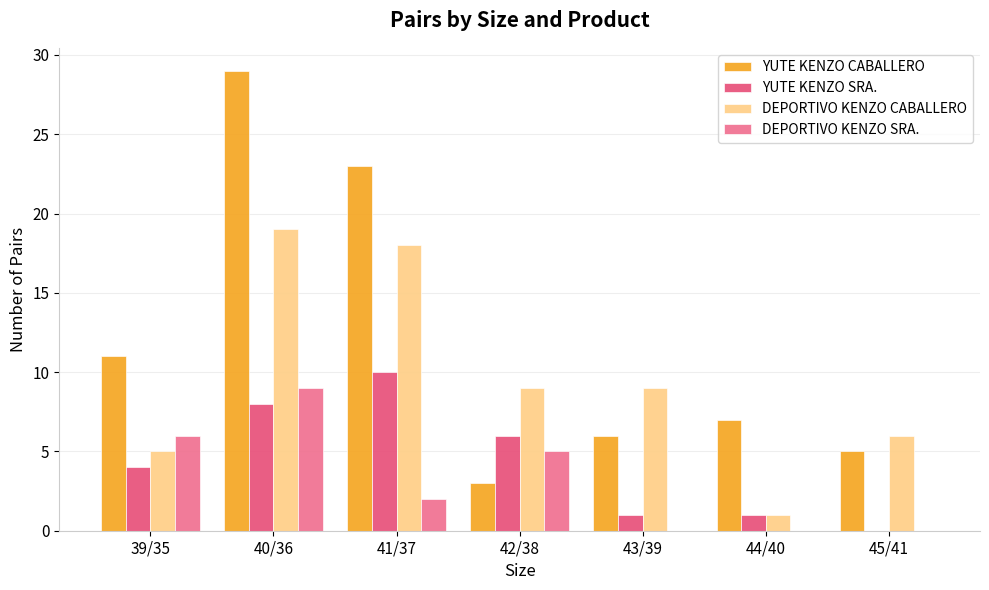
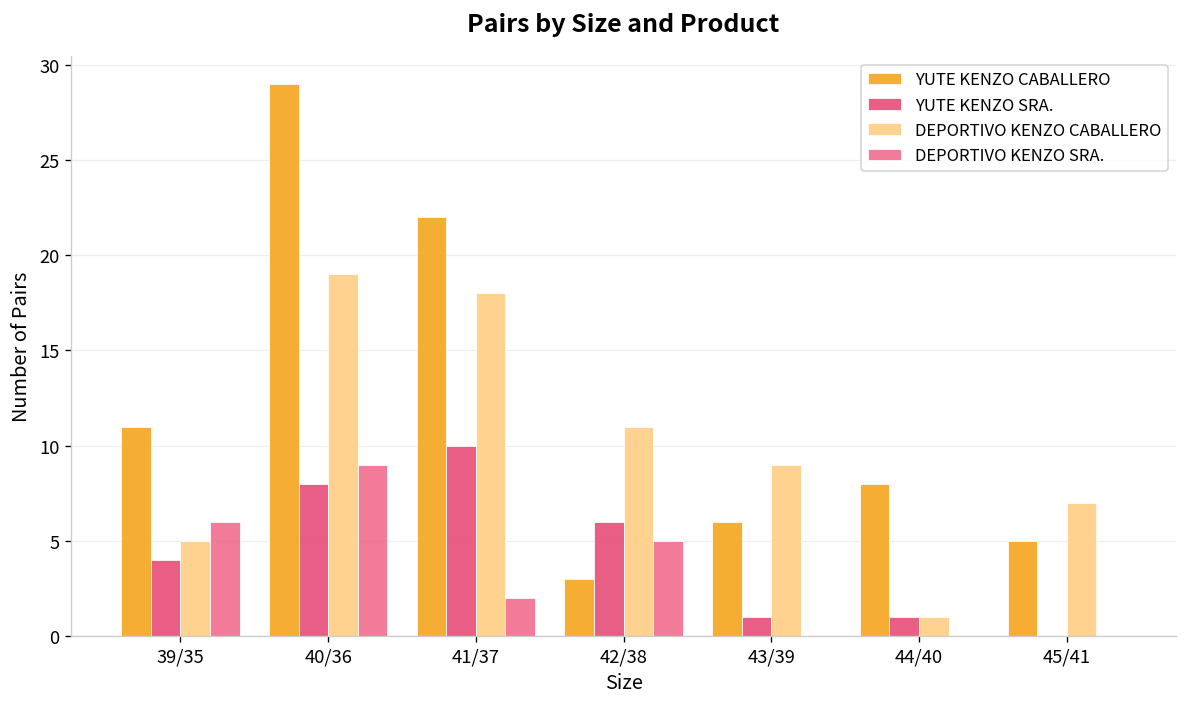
YUTE KENZO CABALLERO, 41/37: 23 -> 22
DEPORTIVO KENZO CABALLERO, 42/38: 9 -> 11
YUTE KENZO CABALLERO, 44/40: 7 -> 8
DEPORTIVO KENZO CABALLERO, 45/41: 6 -> 7
